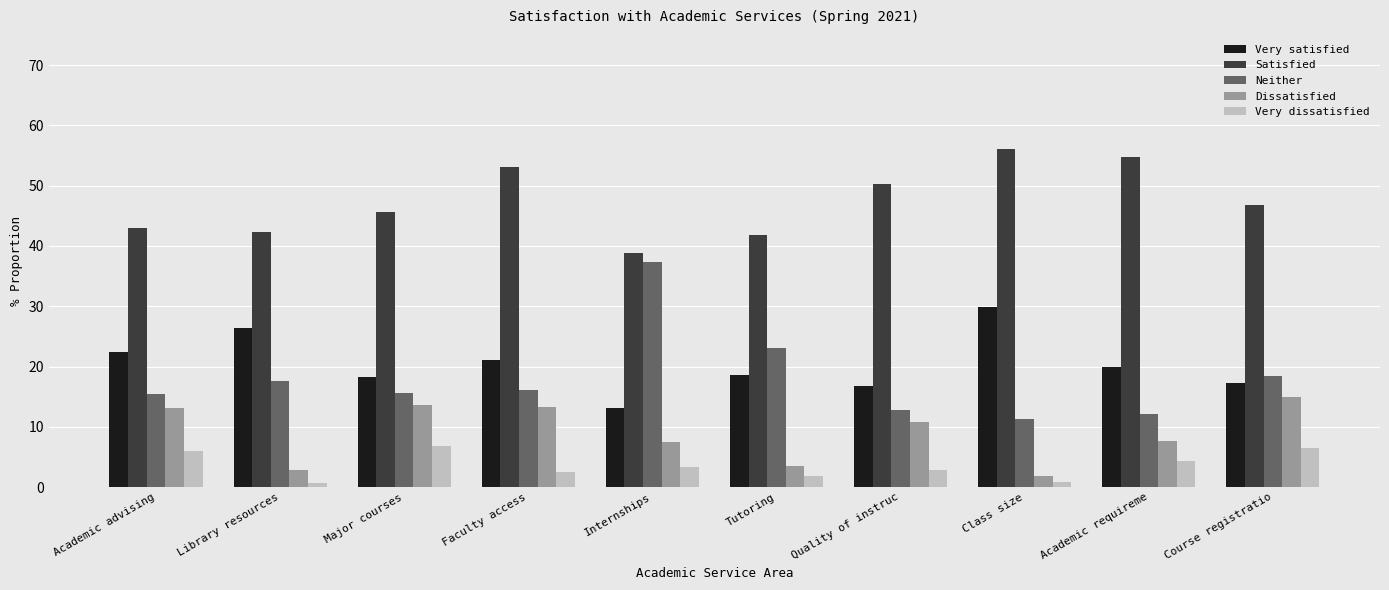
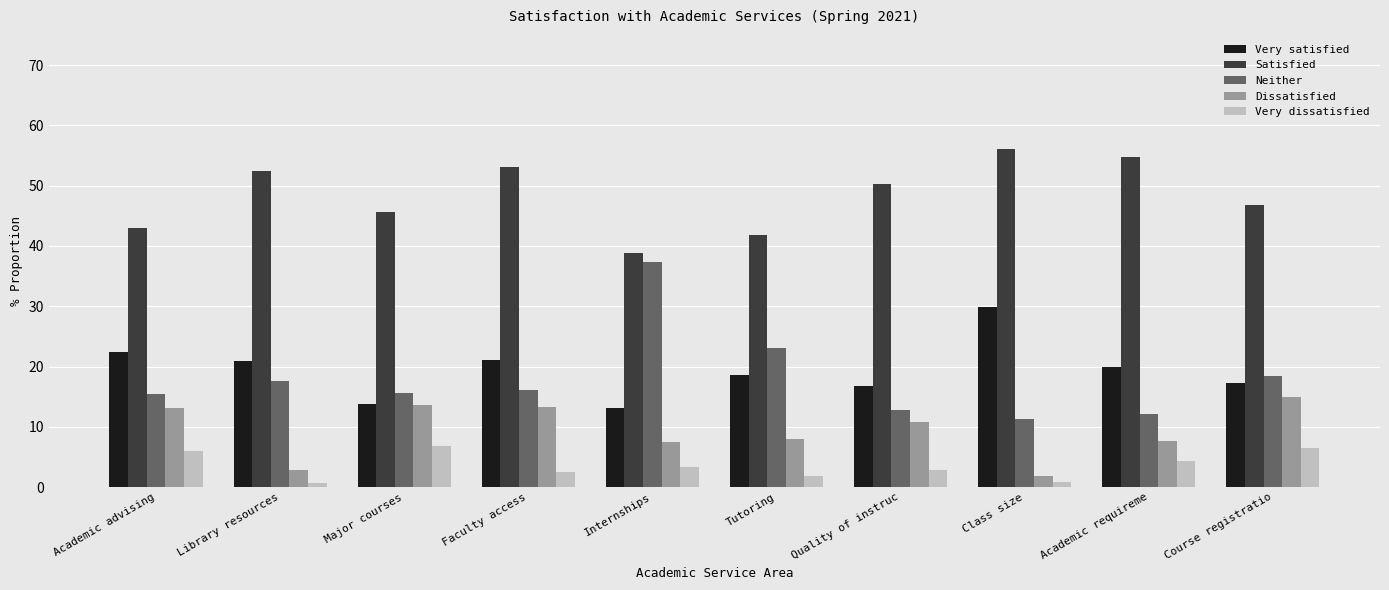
Very satisfied, Library resources: 26 -> 21
Satisfied, Library resources: 42 -> 52
Very satisfied, Major courses: 18 -> 14
Dissatisfied, Tutoring: 4 -> 8
